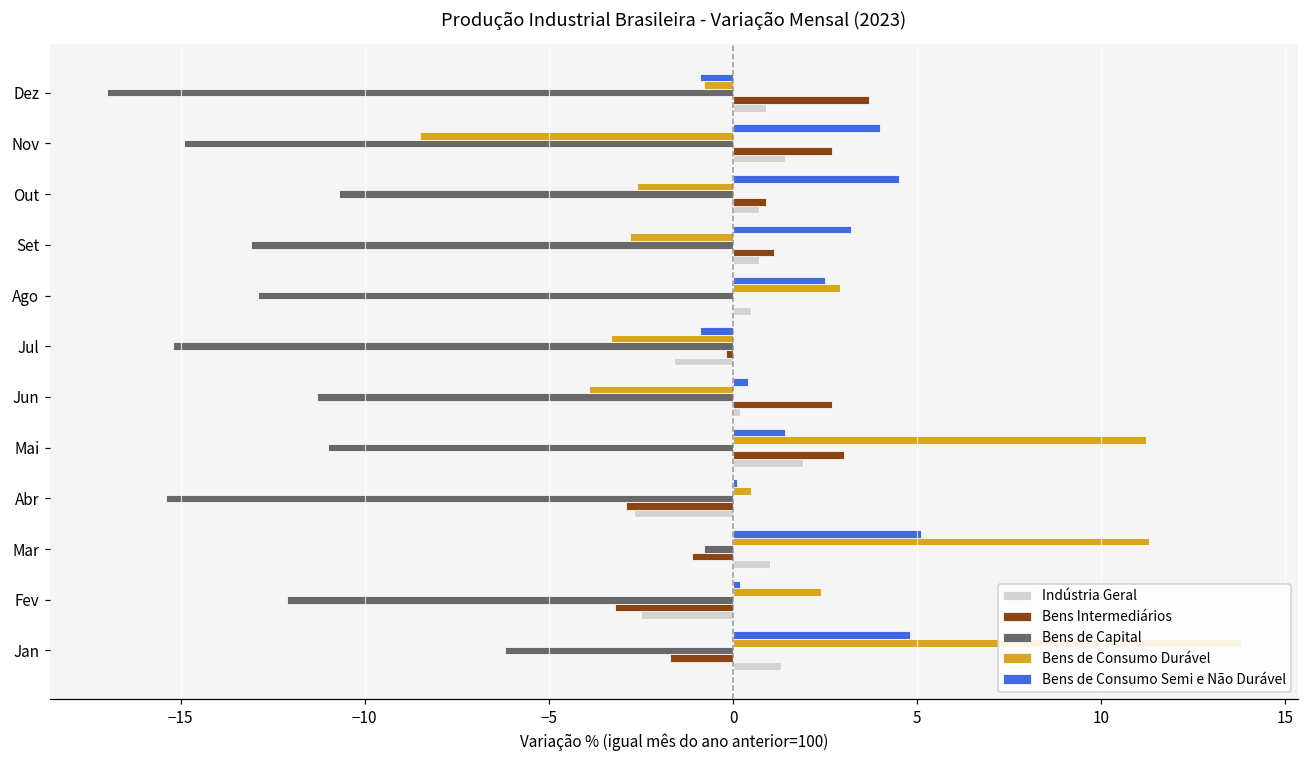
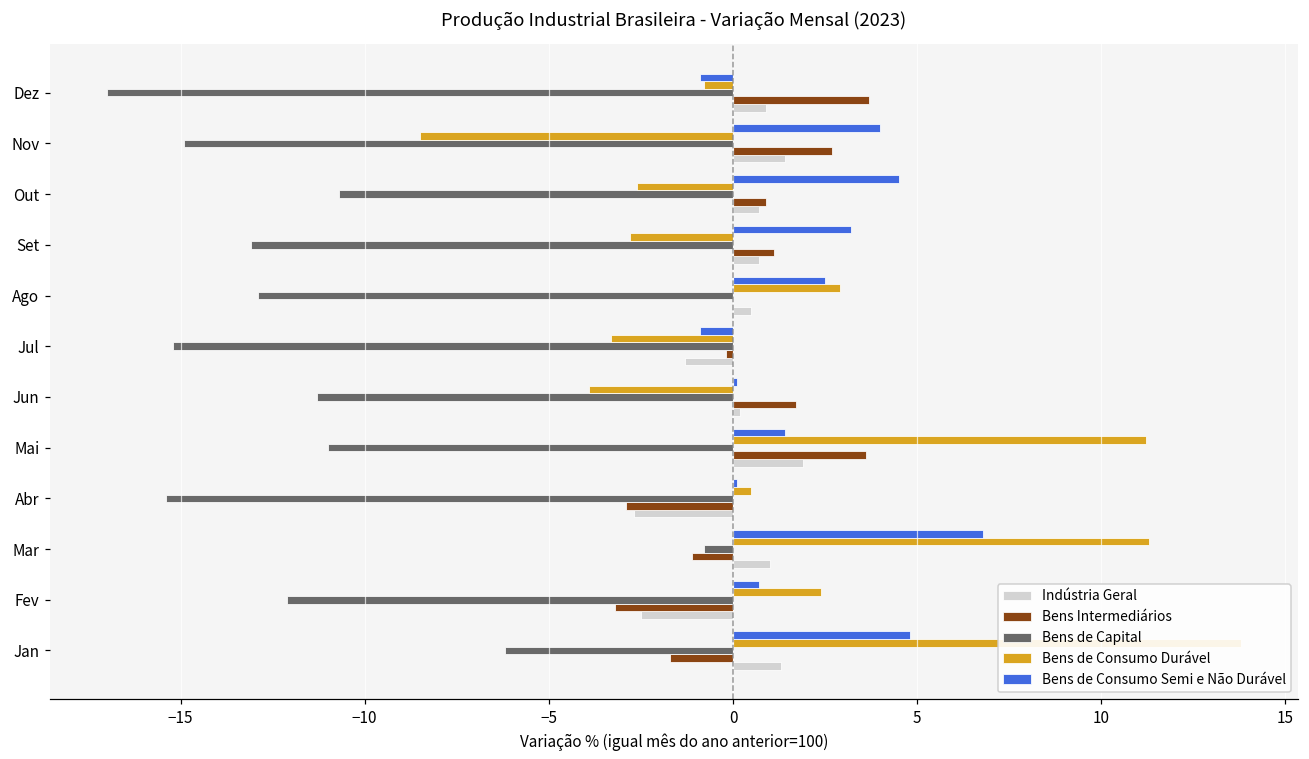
Indústria Geral, Jul: -1.6 -> -1.3
Bens de Consumo Semi e Não Durável, Jun: 0.4 -> 0.1
Bens Intermediários, Jun: 2.7 -> 1.7
Bens Intermediários, Mai: 3.0 -> 3.6
Bens de Consumo Semi e Não Durável, Mar: 5.1 -> 6.8
Bens de Consumo Semi e Não Durável, Fev: 0.2 -> 0.7
